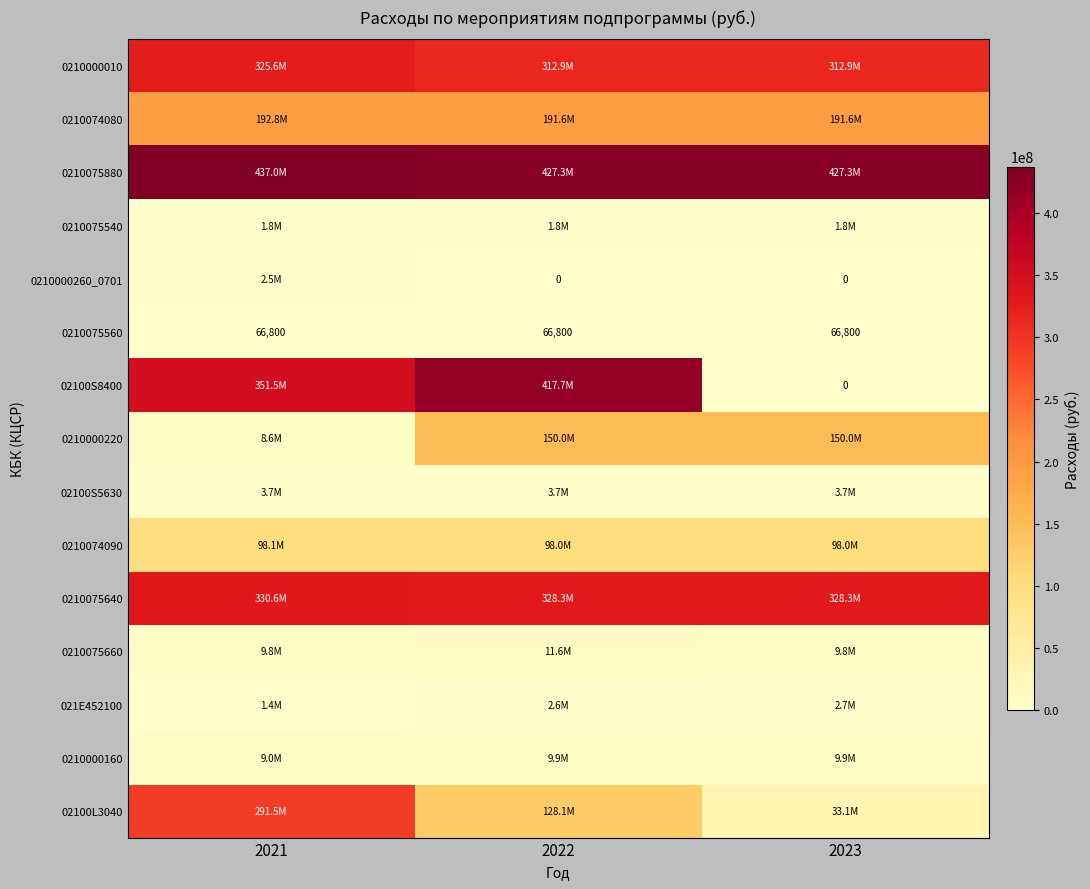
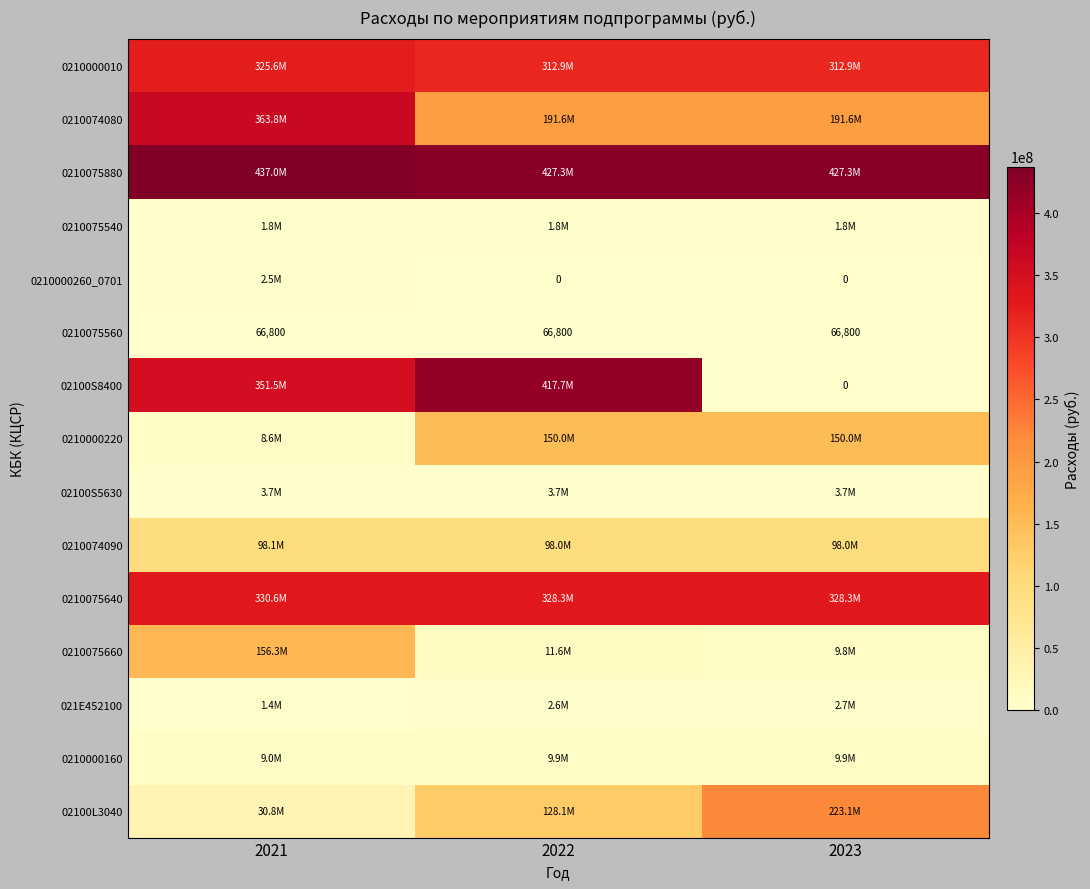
0210074080, 2021: 192.8M -> 363.8M
0210075660, 2021: 9.8M -> 156.3M
02100L3040, 2021: 291.5M -> 30.8M
02100L3040, 2023: 33.1M -> 223.1M
